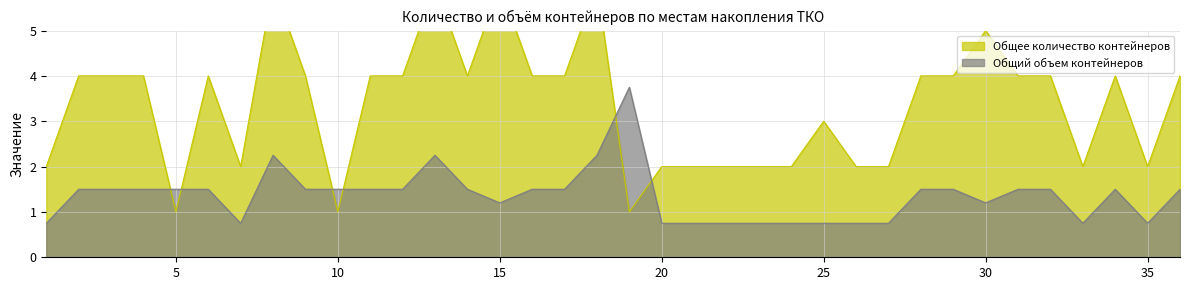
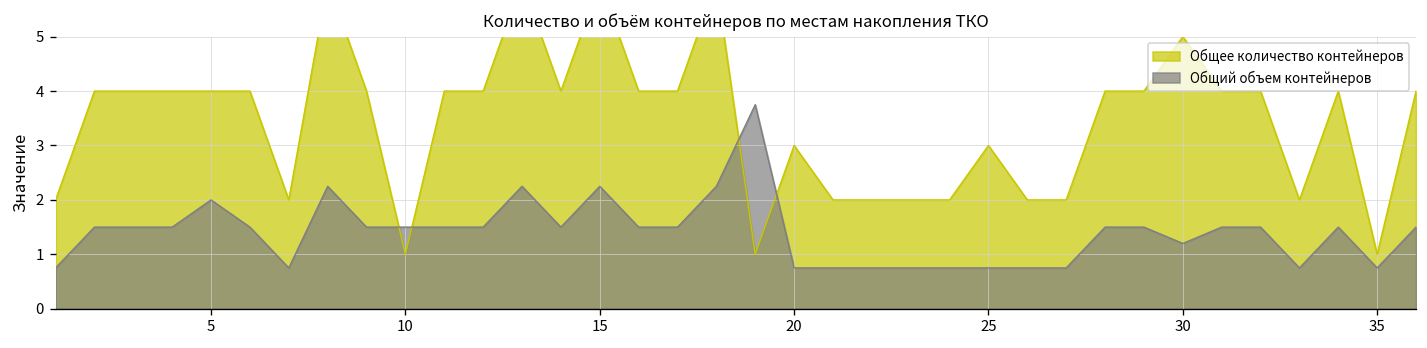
Общее количество контейнеров, 5: 1 -> 4
Общий объем контейнеров, 5: 1.5 -> 2.0
Общий объем контейнеров, 15: 1.2 -> 2.3
Общее количество контейнеров, 20: 2 -> 3
Общее количество контейнеров, 35: 2 -> 1
